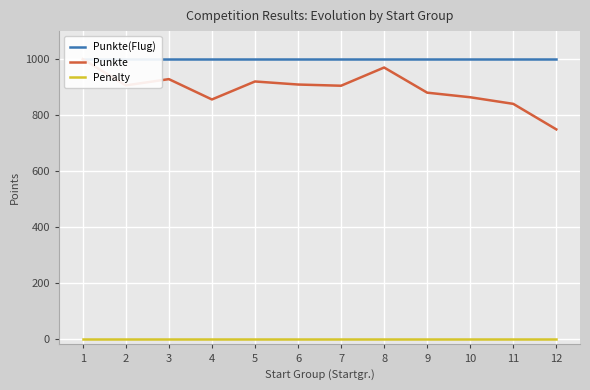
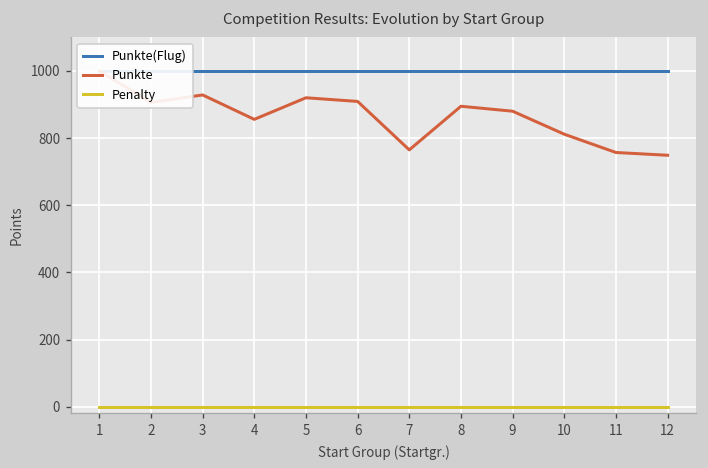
Punkte, 7: 900 -> 760
Punkte, 8: 970 -> 890
Punkte, 10: 860 -> 810
Punkte, 11: 840 -> 760
